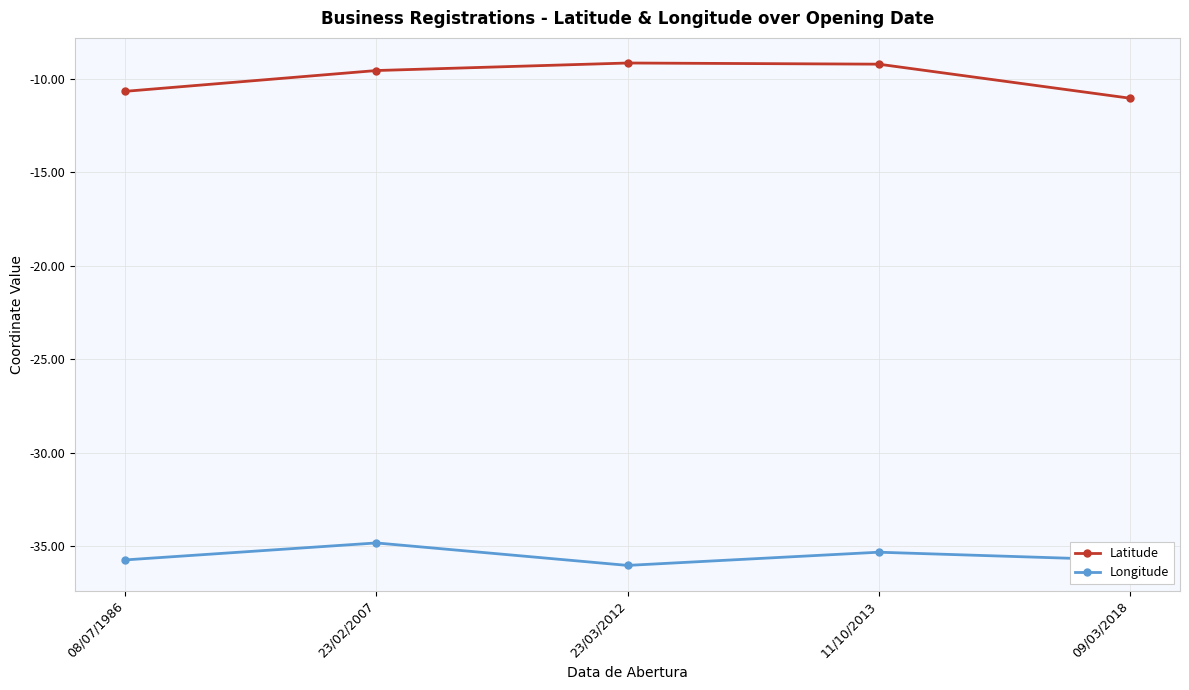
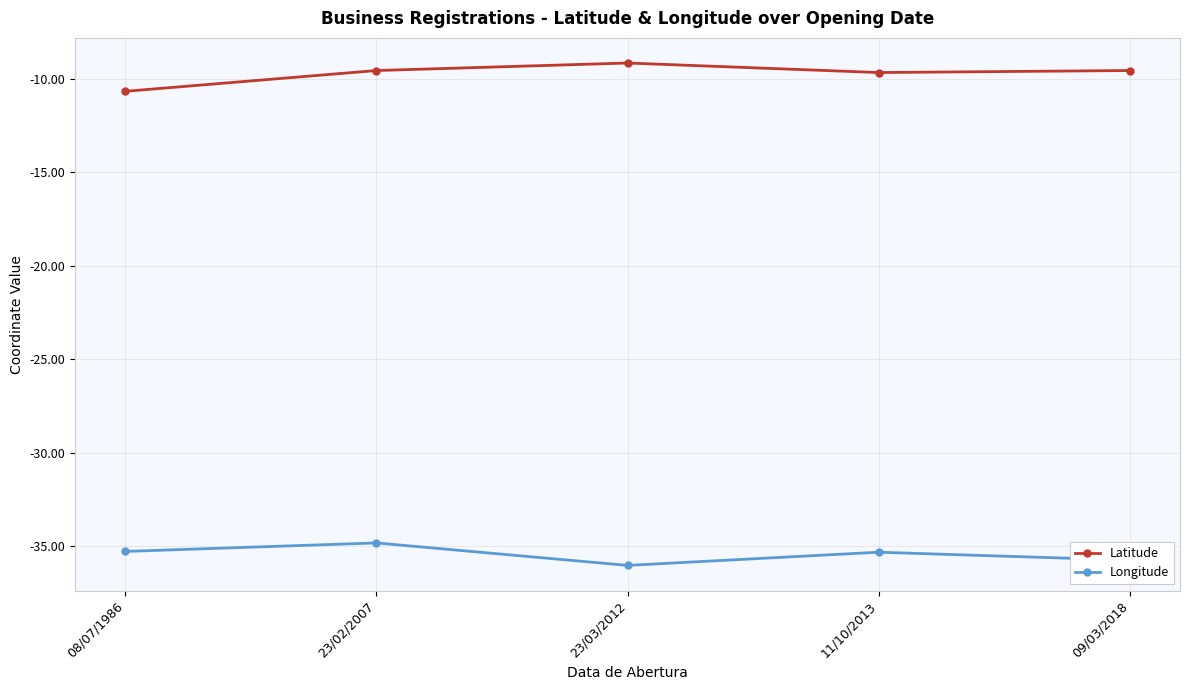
Longitude, 08/07/1986: -35.7 -> -35.3
Latitude, 11/10/2013: -9.2 -> -9.7
Latitude, 09/03/2018: -11.0 -> -9.6
